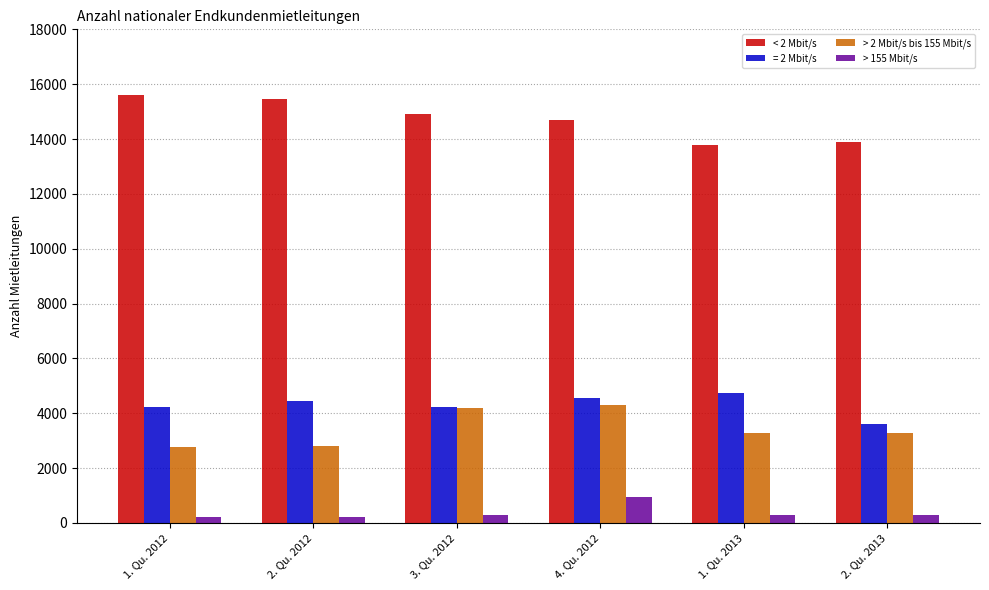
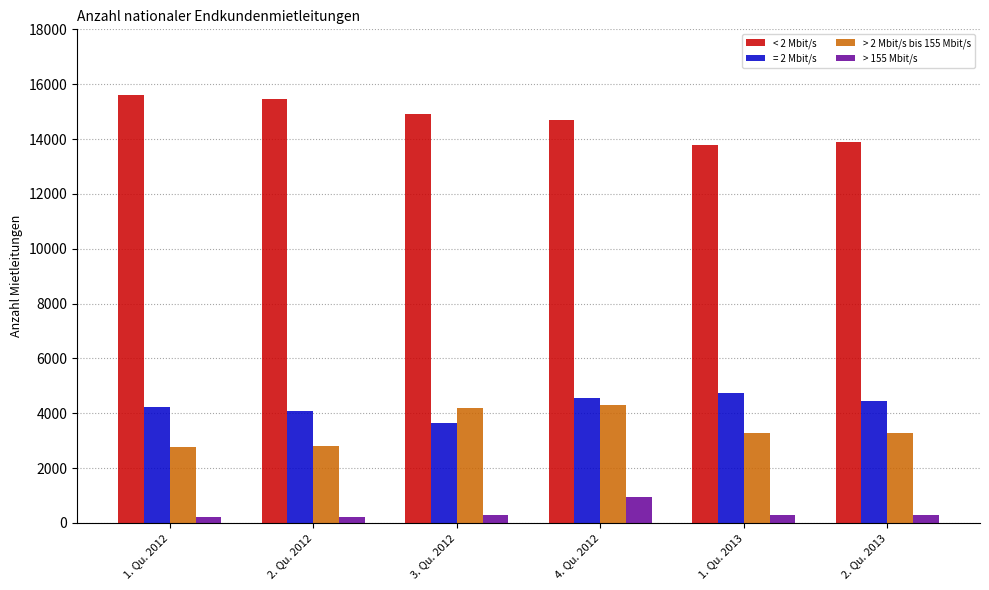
= 2 Mbit/s, 2. Qu. 2012: 4400 -> 4100
= 2 Mbit/s, 3. Qu. 2012: 4200 -> 3600
= 2 Mbit/s, 2. Qu. 2013: 3600 -> 4400
